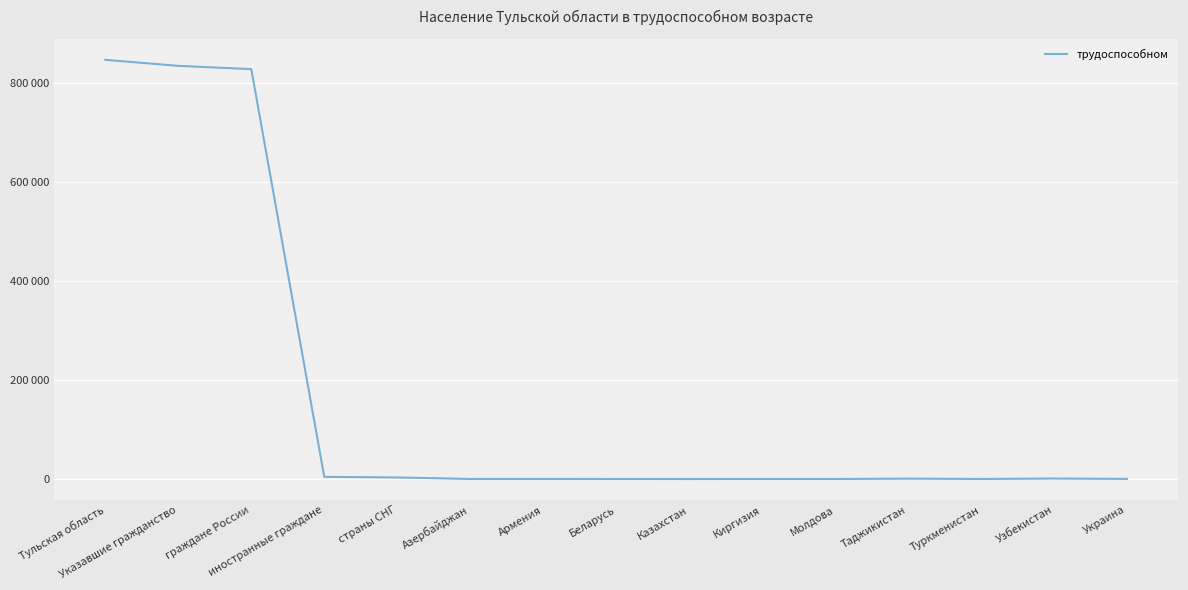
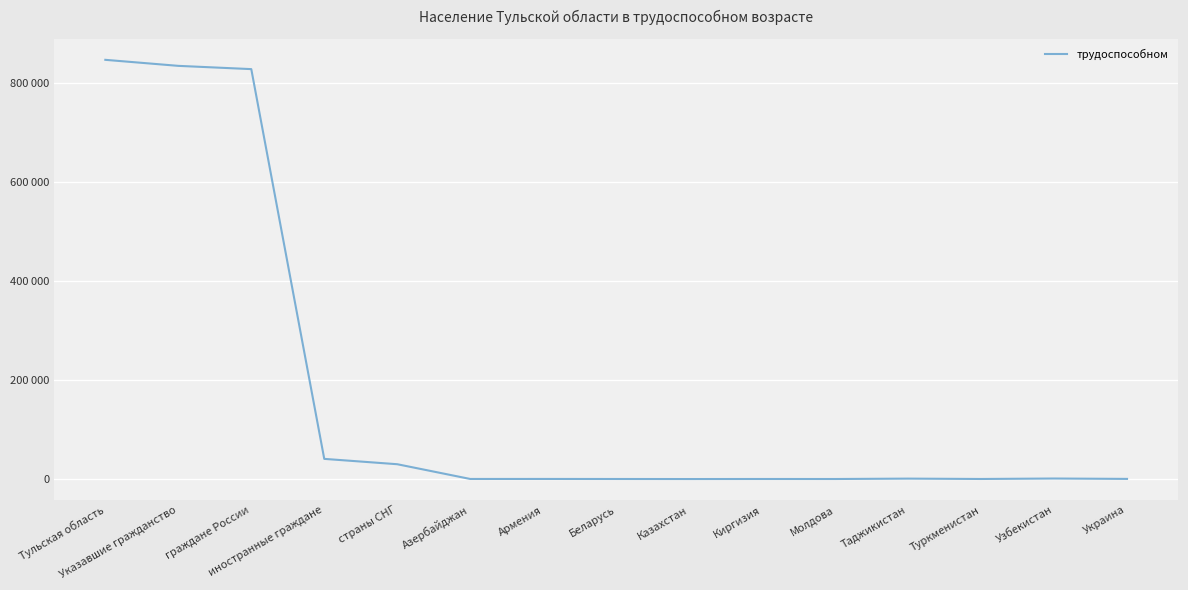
иностранные граждане: 0 -> 40000
страны СНГ: 0 -> 30000
